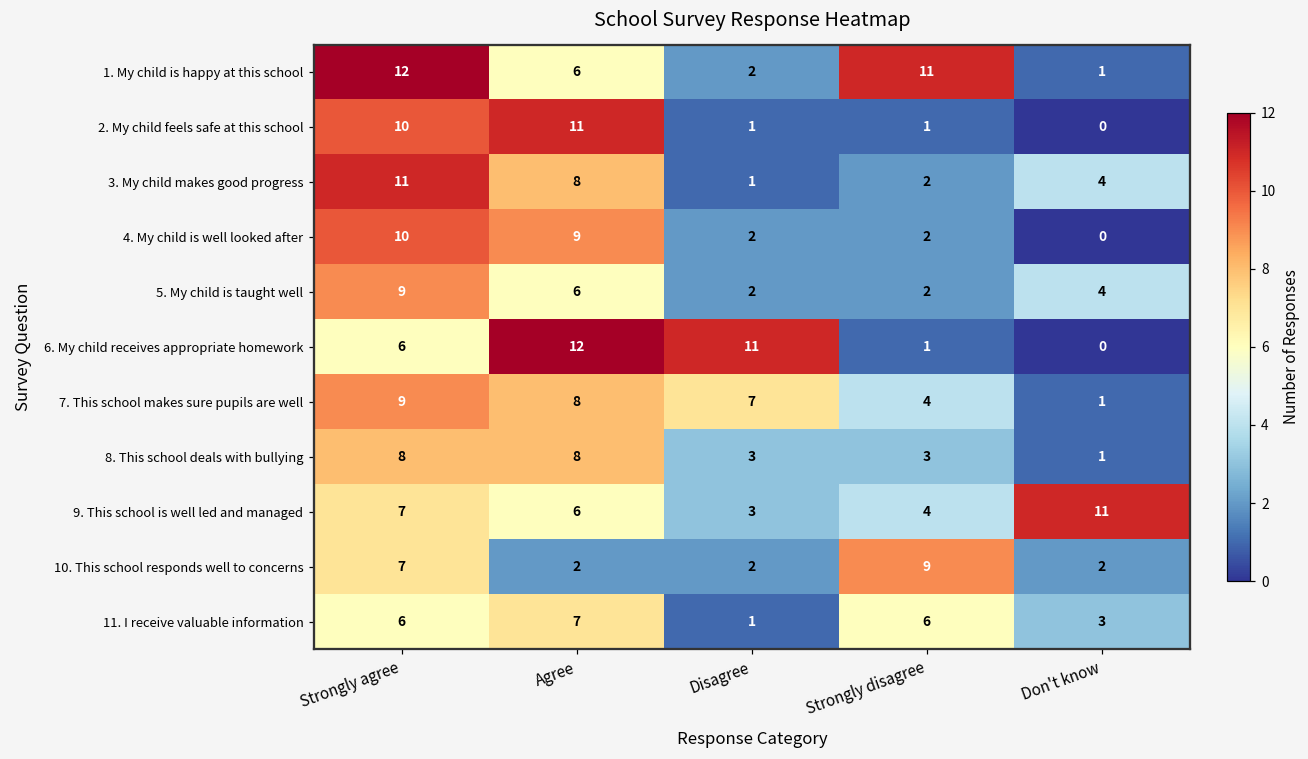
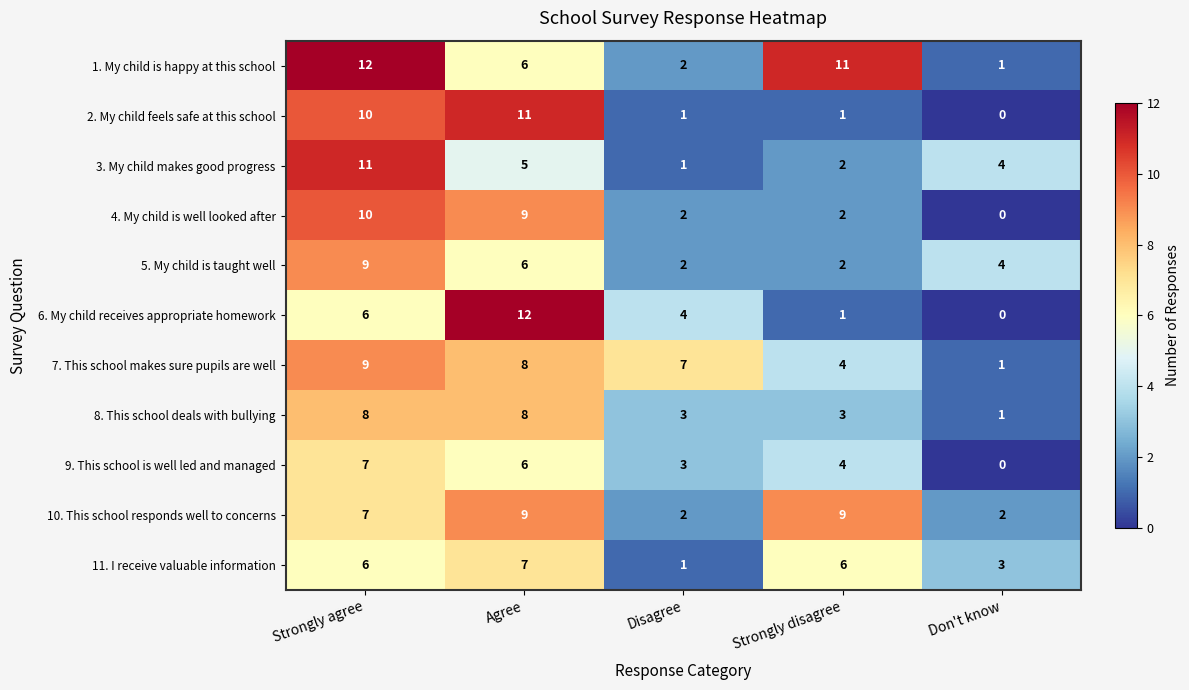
3. My child makes good progress, Agree: 8 -> 5
6. My child receives appropriate homework, Disagree: 11 -> 4
9. This school is well led and managed, Don't know: 11 -> 0
10. This school responds well to concerns, Agree: 2 -> 9
